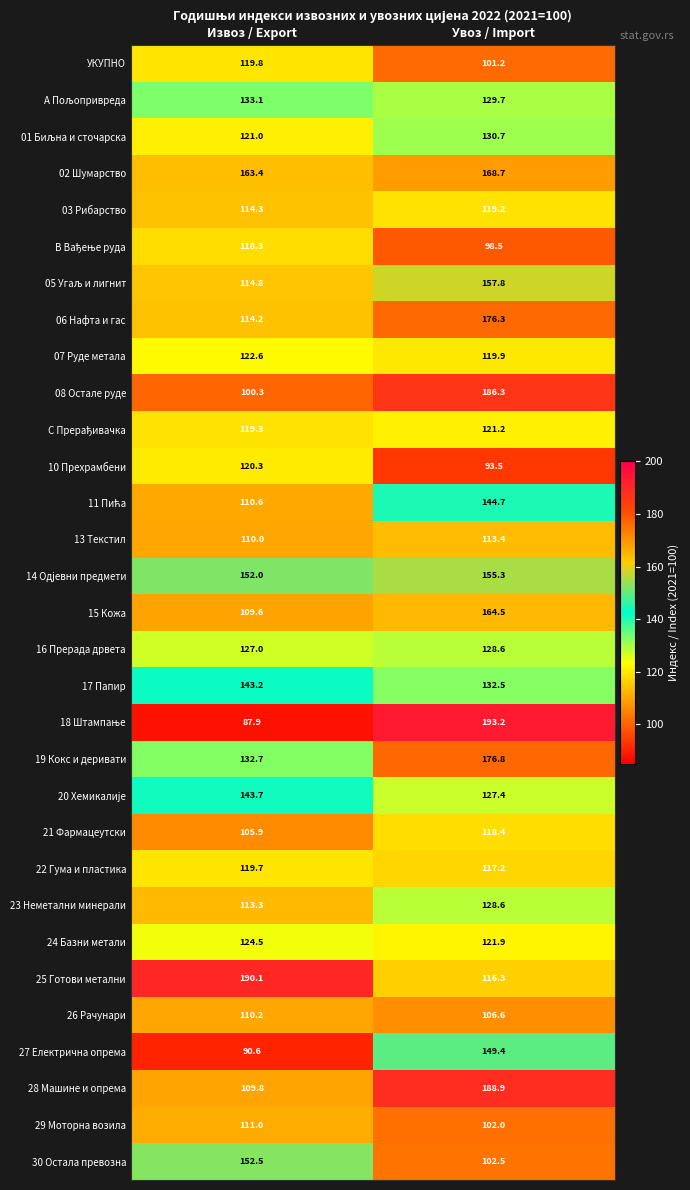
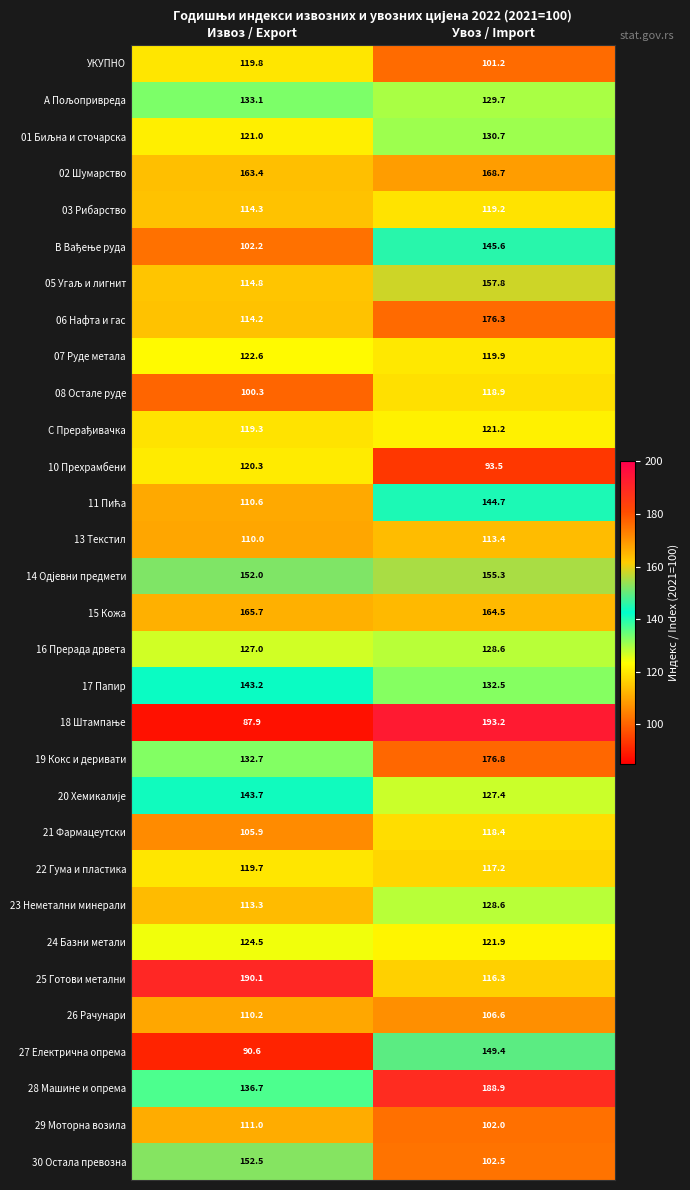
B Вађење руда, Извоз / Export: 118.3 -> 102.2
B Вађење руда, Увоз / Import: 98.5 -> 145.6
08 Остале руде, Увоз / Import: 186.3 -> 118.9
15 Кожа, Извоз / Export: 109.6 -> 165.7
28 Машине и опрема, Извоз / Export: 109.8 -> 136.7
